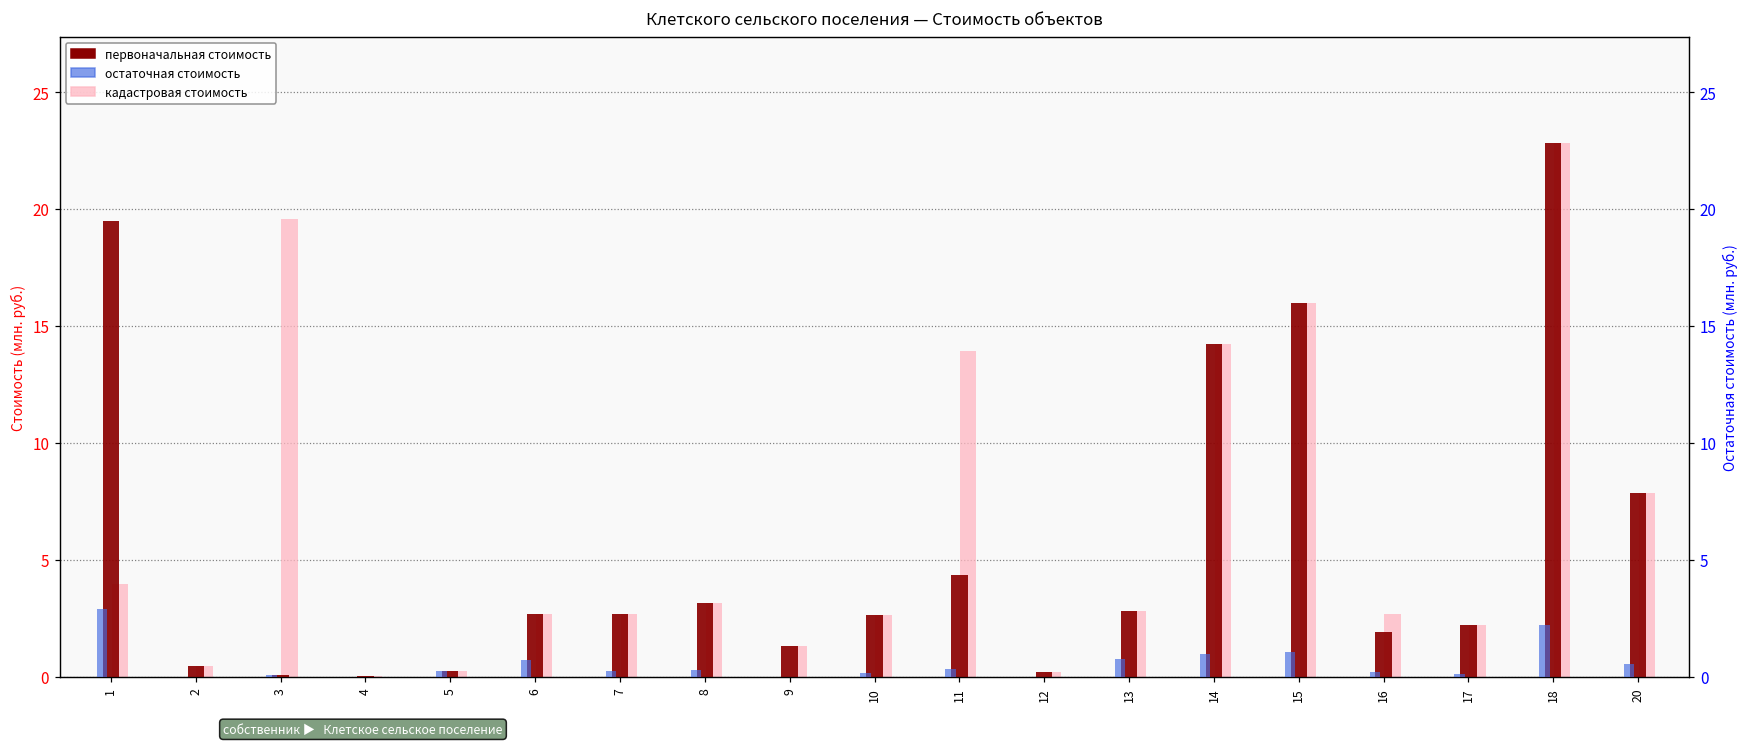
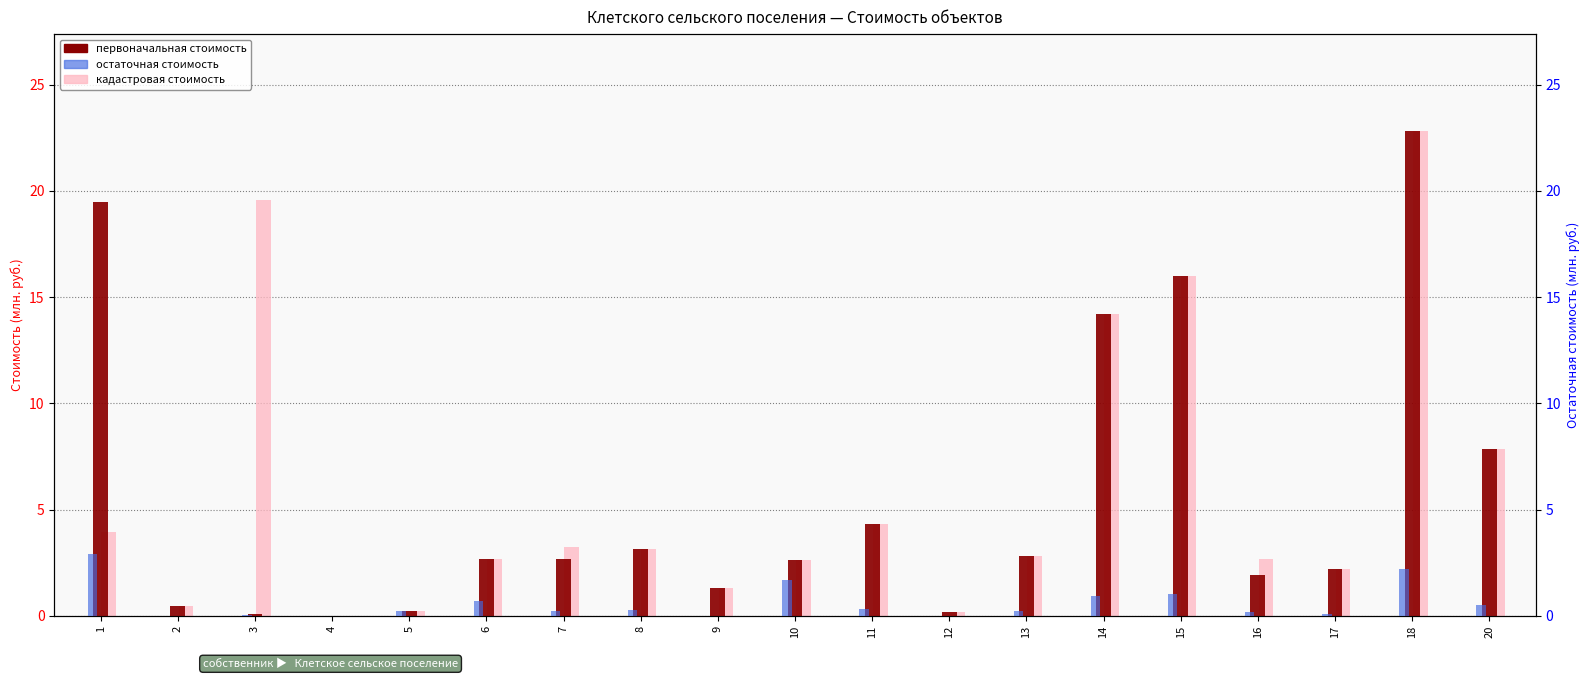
кадастровая стоимость, 7: 2.7 -> 3.2
кадастровая стоимость, 11: 13.9 -> 4.3
остаточная стоимость, 10: 0.2 -> 1.7
остаточная стоимость, 13: 0.8 -> 0.2
